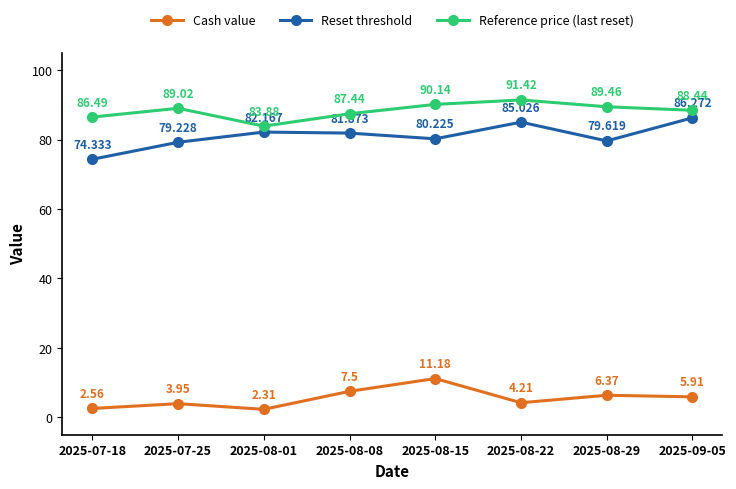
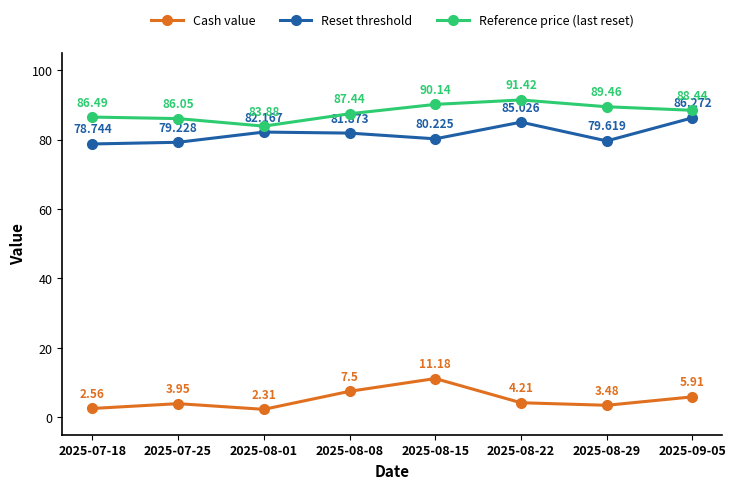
Reset threshold, 2025-07-18: 74.333 -> 78.744
Reference price (last reset), 2025-07-25: 89.02 -> 86.05
Cash value, 2025-08-29: 6.37 -> 3.48
